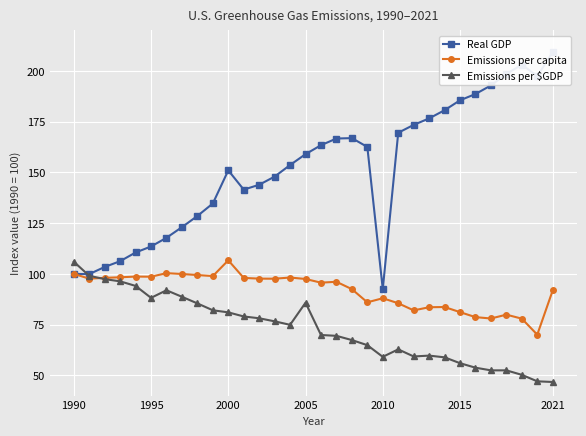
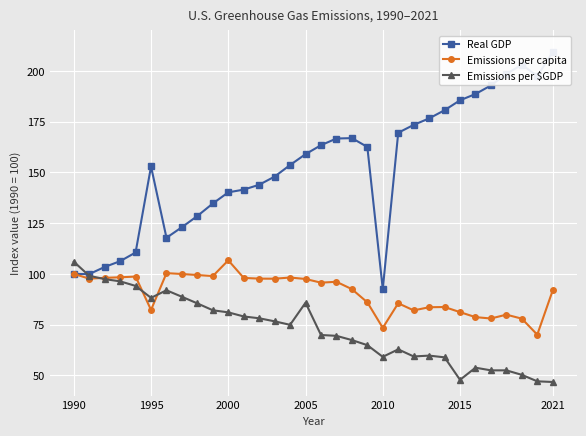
Real GDP, 1995: 114 -> 153
Emissions per capita, 1995: 99 -> 82
Real GDP, 2000: 151 -> 140
Emissions per capita, 2010: 88 -> 73
Emissions per $GDP, 2015: 56 -> 48
